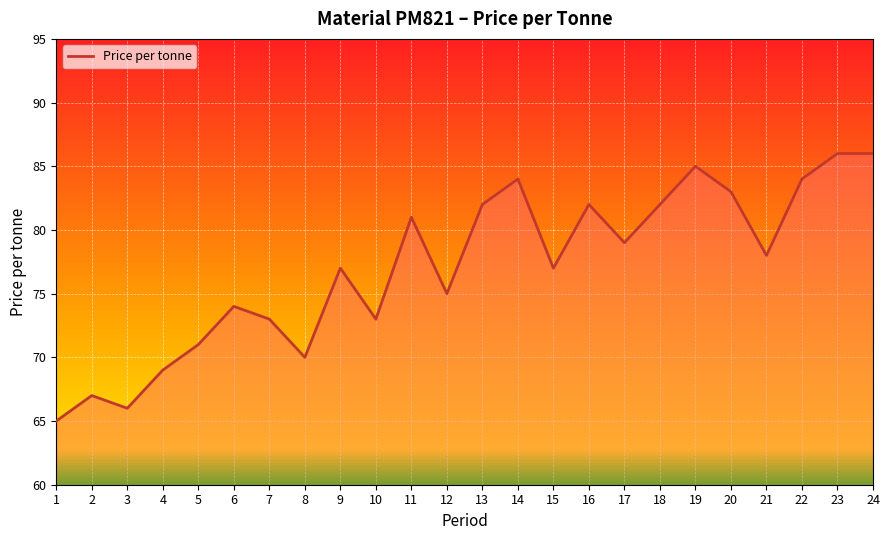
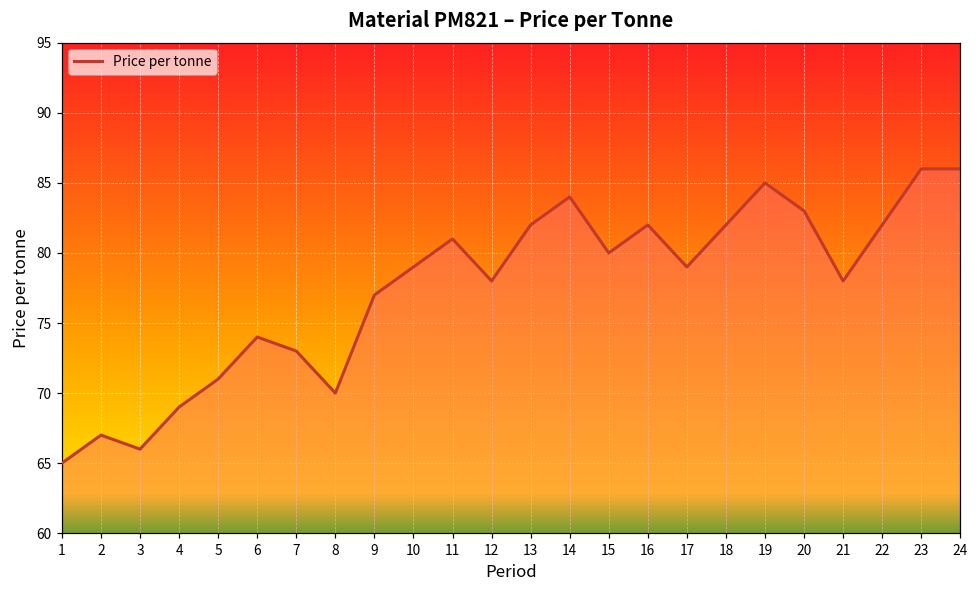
10: 73 -> 79
12: 75 -> 78
15: 77 -> 80
22: 84 -> 82
